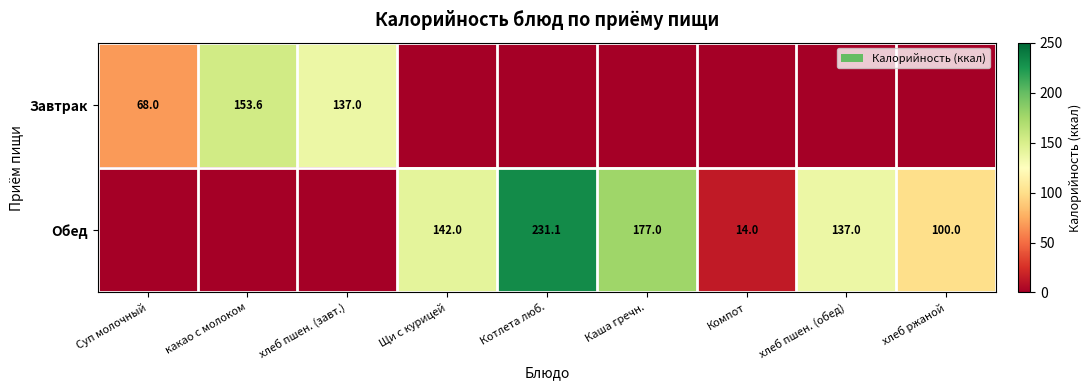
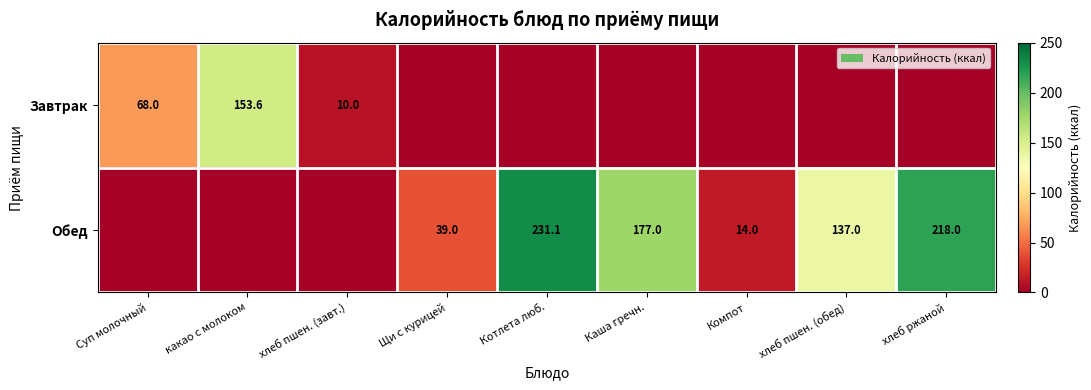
Завтрак, хлеб пшен. (завт.): 137.0 -> 10.0
Обед, Щи с курицей: 142.0 -> 39.0
Обед, хлеб ржаной: 100.0 -> 218.0
